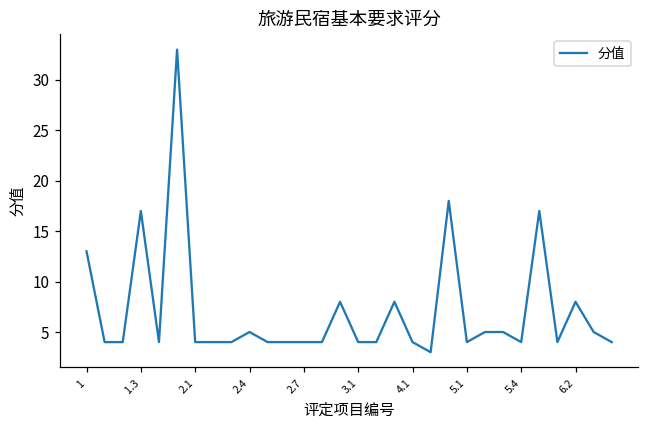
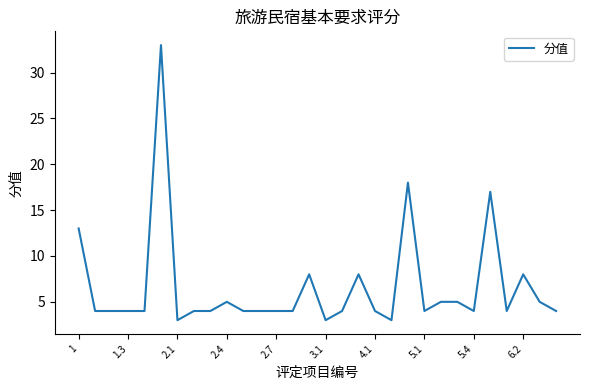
1.3: 17 -> 4
2.1: 4 -> 3
3.1: 4 -> 3
